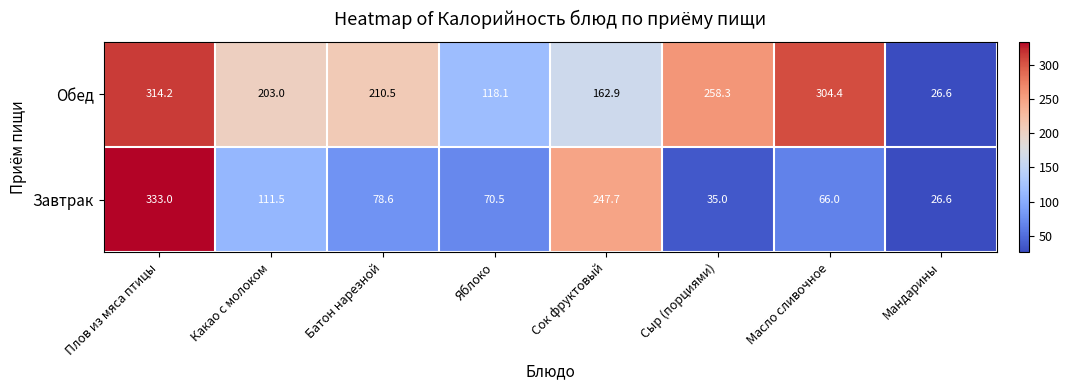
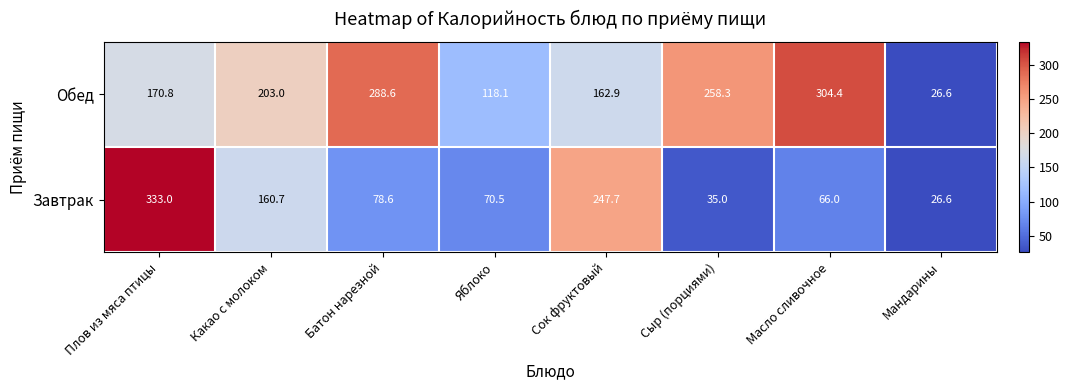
Обед, Плов из мяса птицы: 314.2 -> 170.8
Обед, Батон нарезной: 210.5 -> 288.6
Завтрак, Какао с молоком: 111.5 -> 160.7
